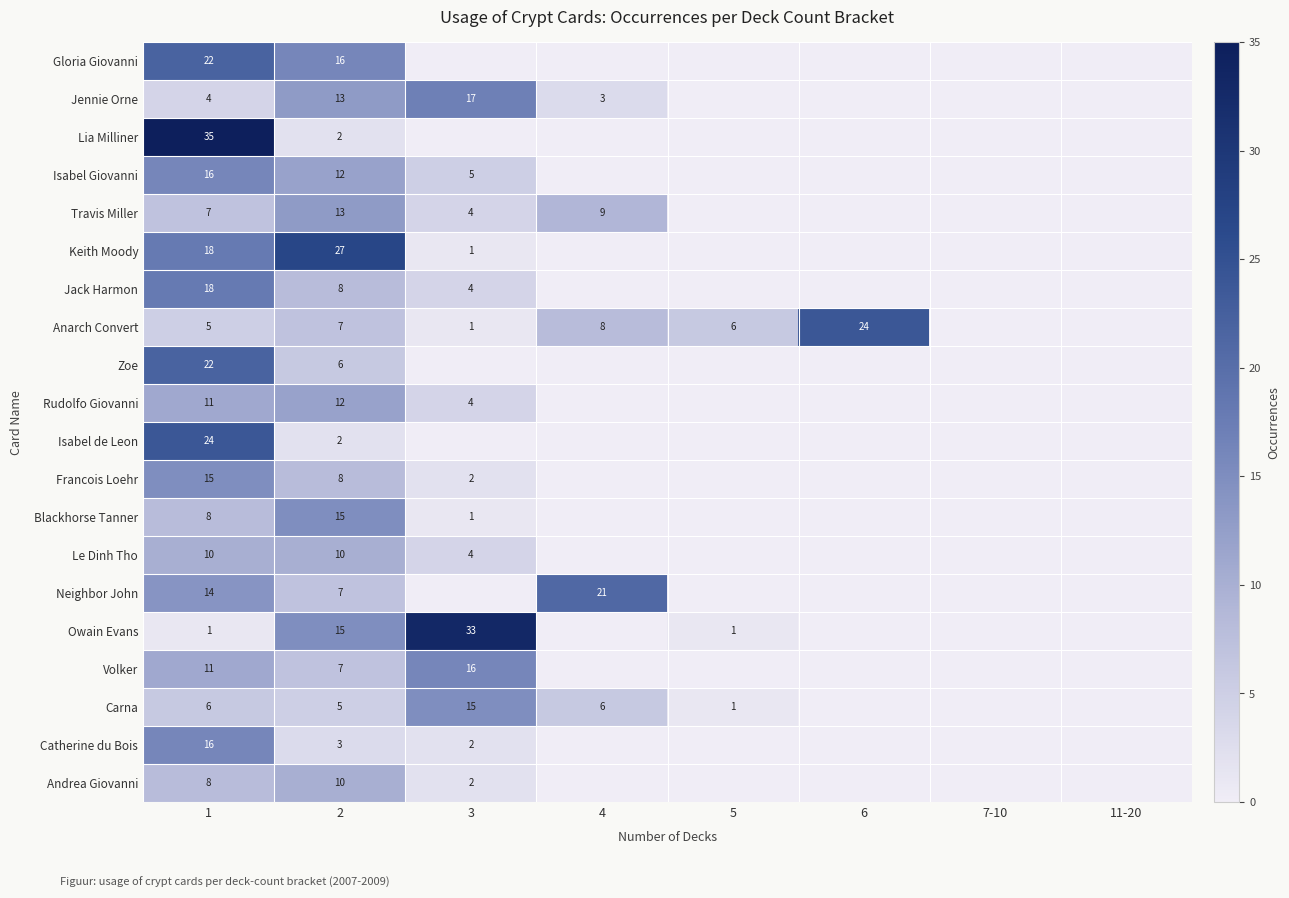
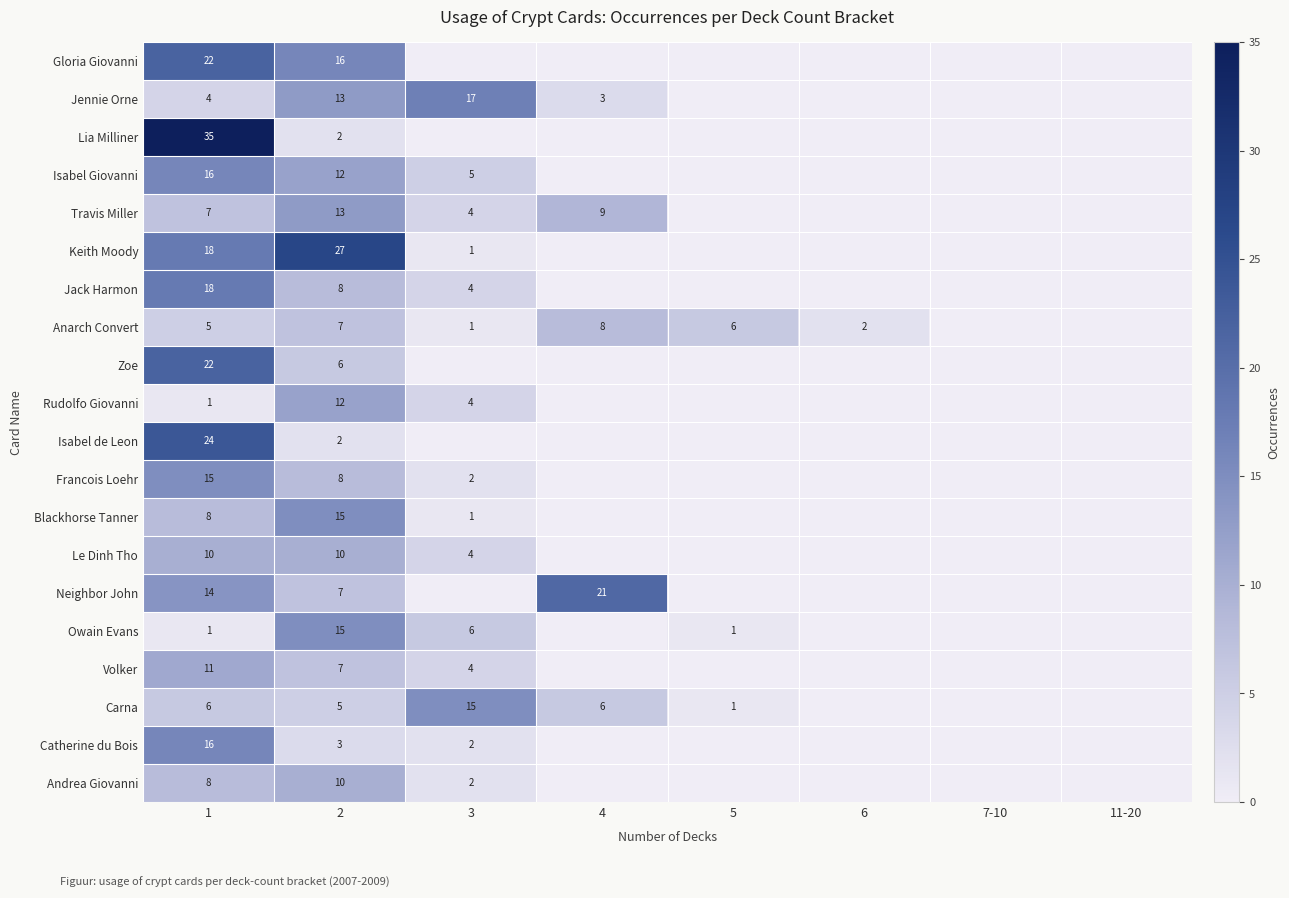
Anarch Convert, 6: 24 -> 2
Rudolfo Giovanni, 1: 11 -> 1
Owain Evans, 3: 33 -> 6
Volker, 3: 16 -> 4
